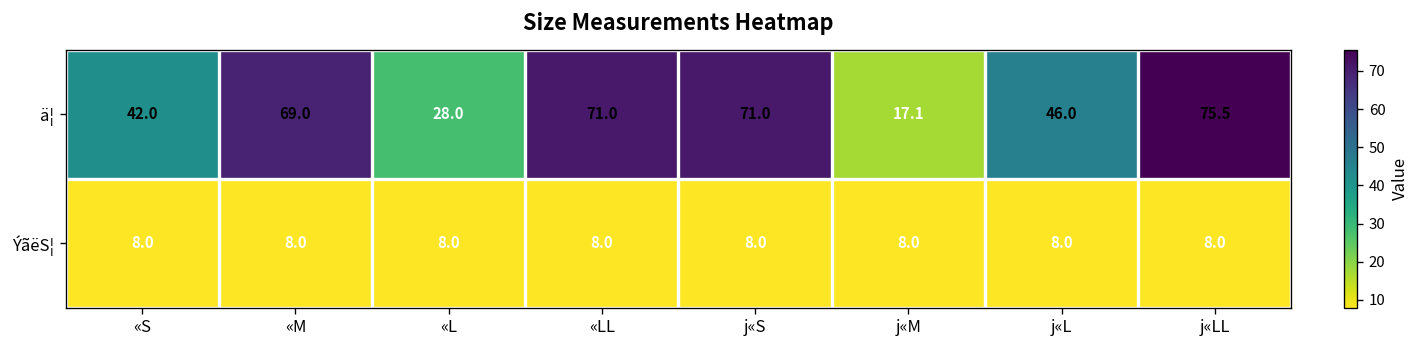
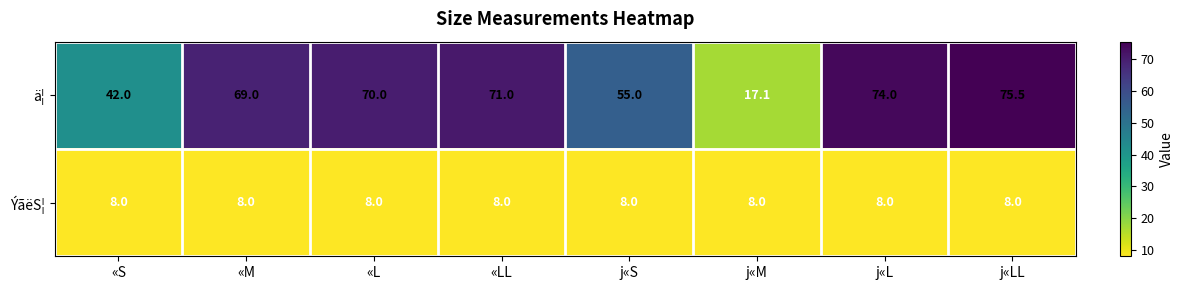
ä¦, «L: 28.0 -> 70.0
ä¦, j«S: 71.0 -> 55.0
ä¦, j«L: 46.0 -> 74.0
